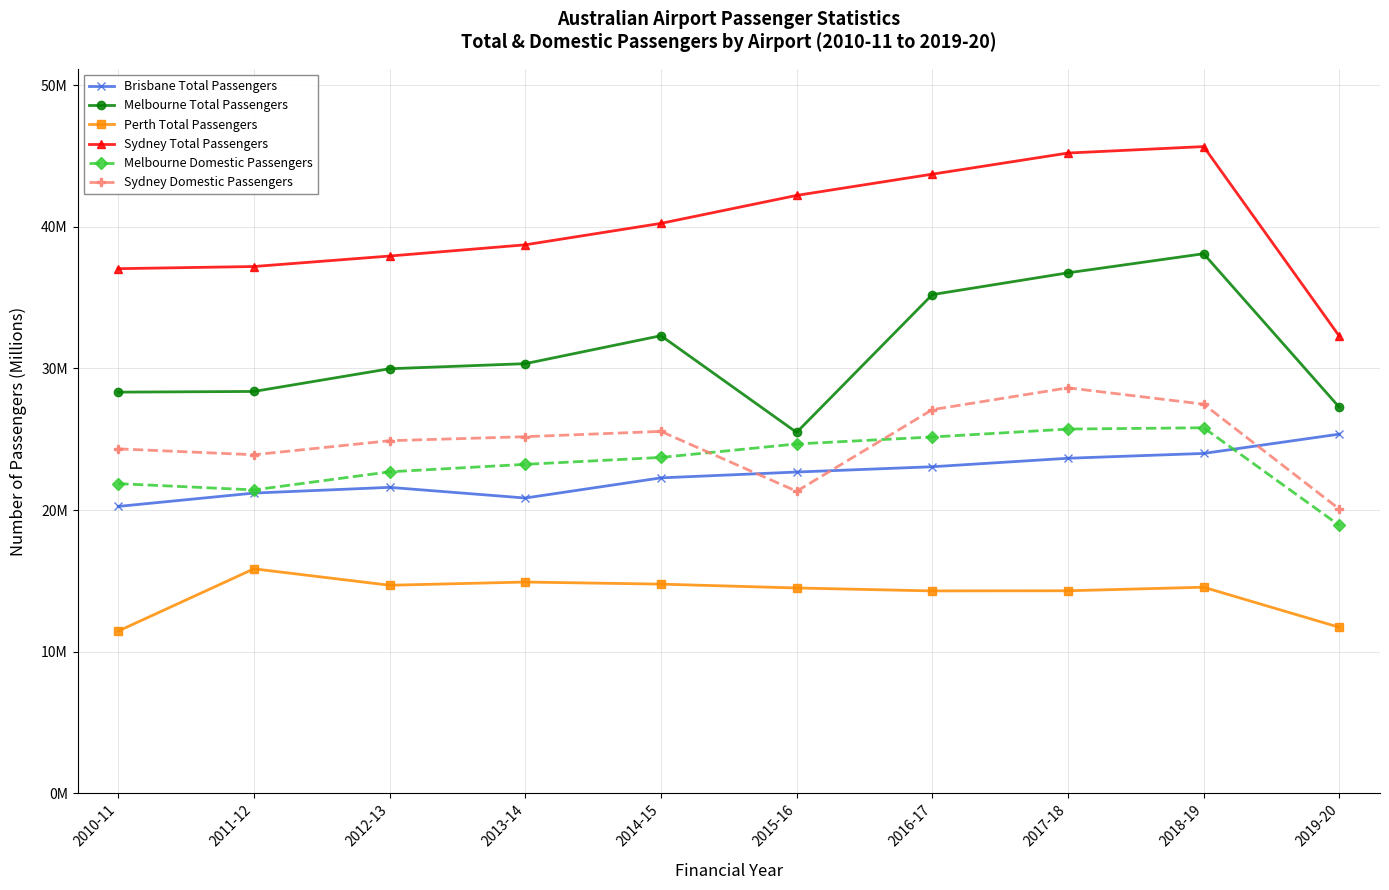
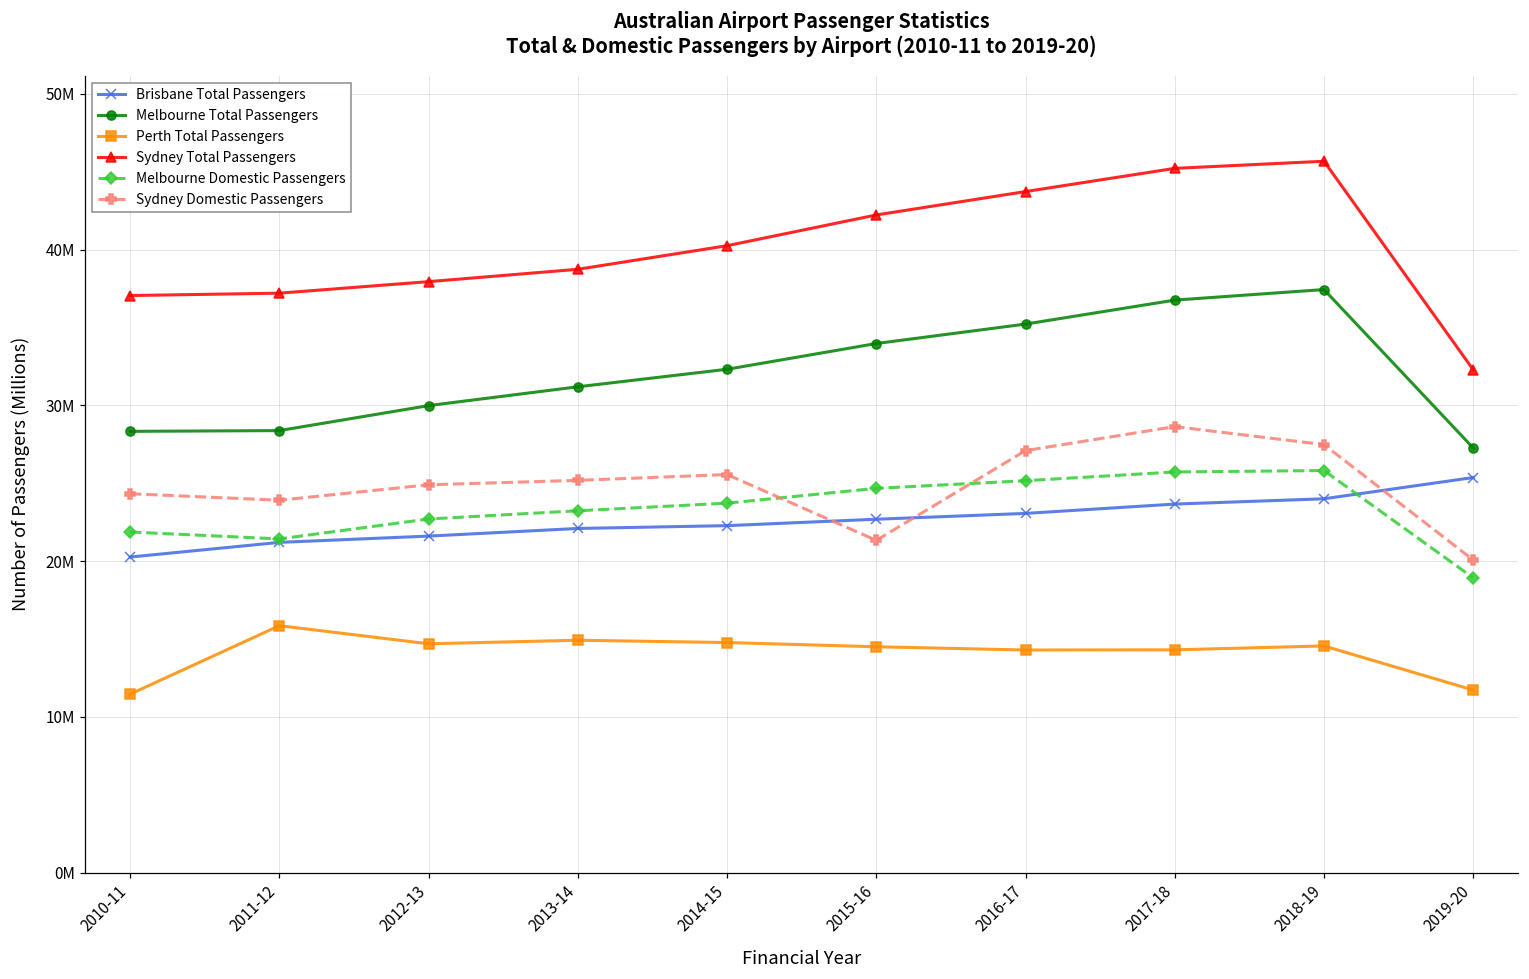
Brisbane Total Passengers, 2013-14: 20900000 -> 22100000
Melbourne Total Passengers, 2013-14: 30300000 -> 31200000
Melbourne Total Passengers, 2015-16: 25500000 -> 34000000
Melbourne Total Passengers, 2018-19: 38100000 -> 37400000
